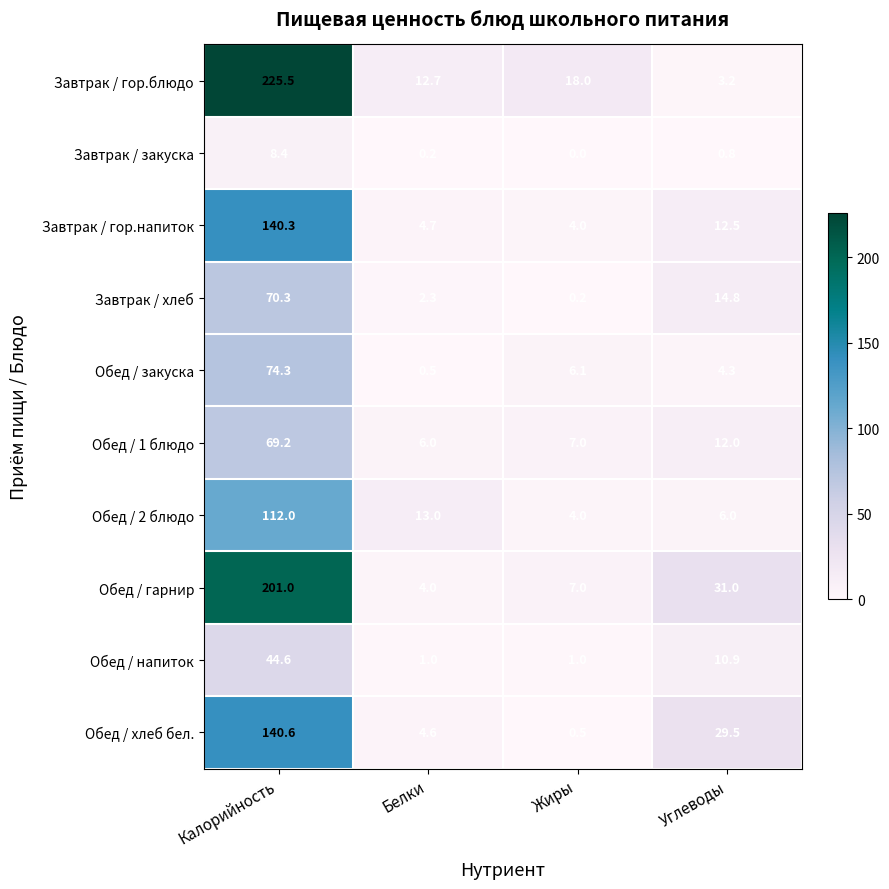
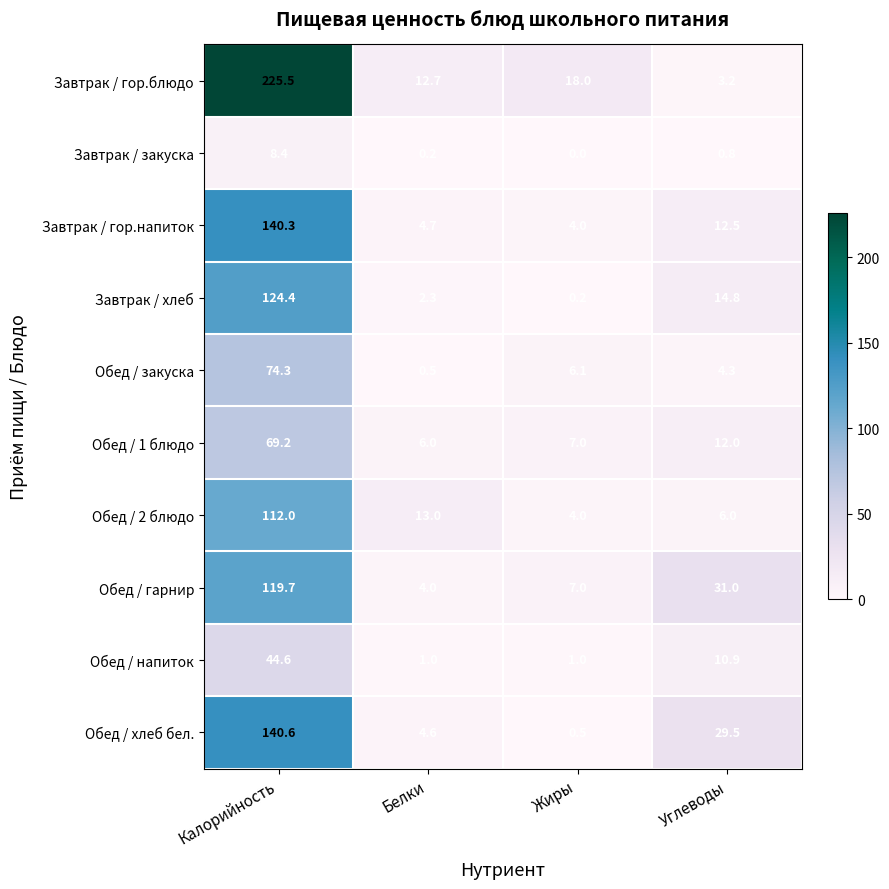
Завтрак / хлеб, Калорийность: 70.3 -> 124.4
Обед / гарнир, Калорийность: 201.0 -> 119.7
